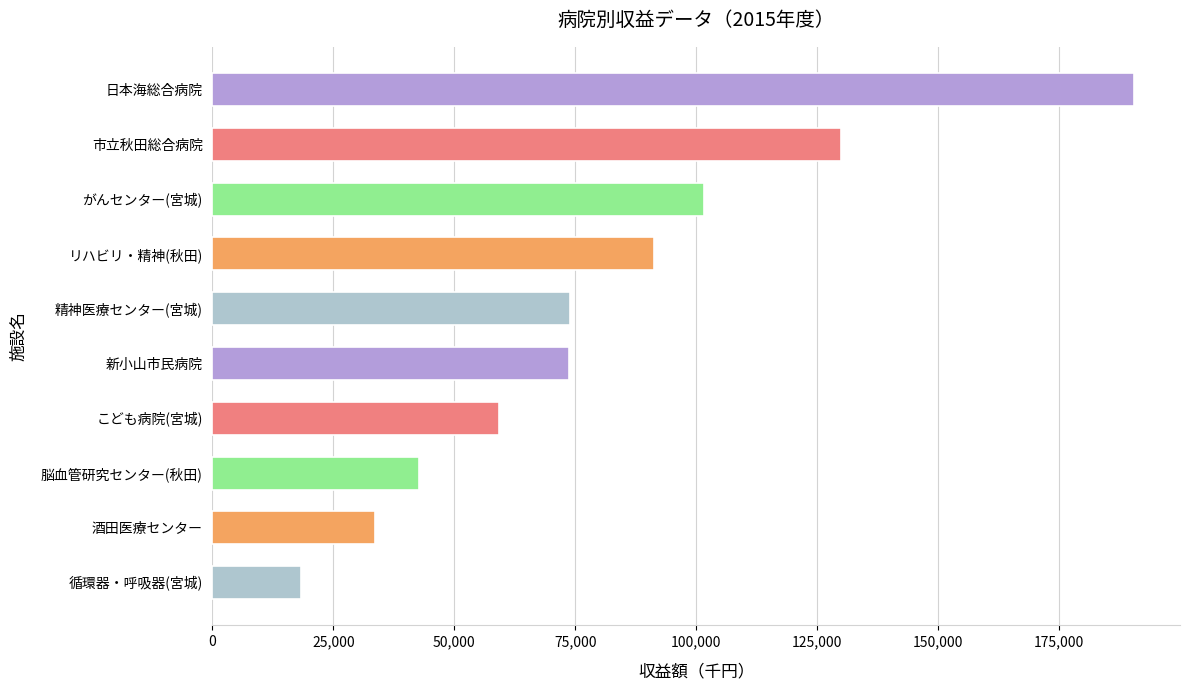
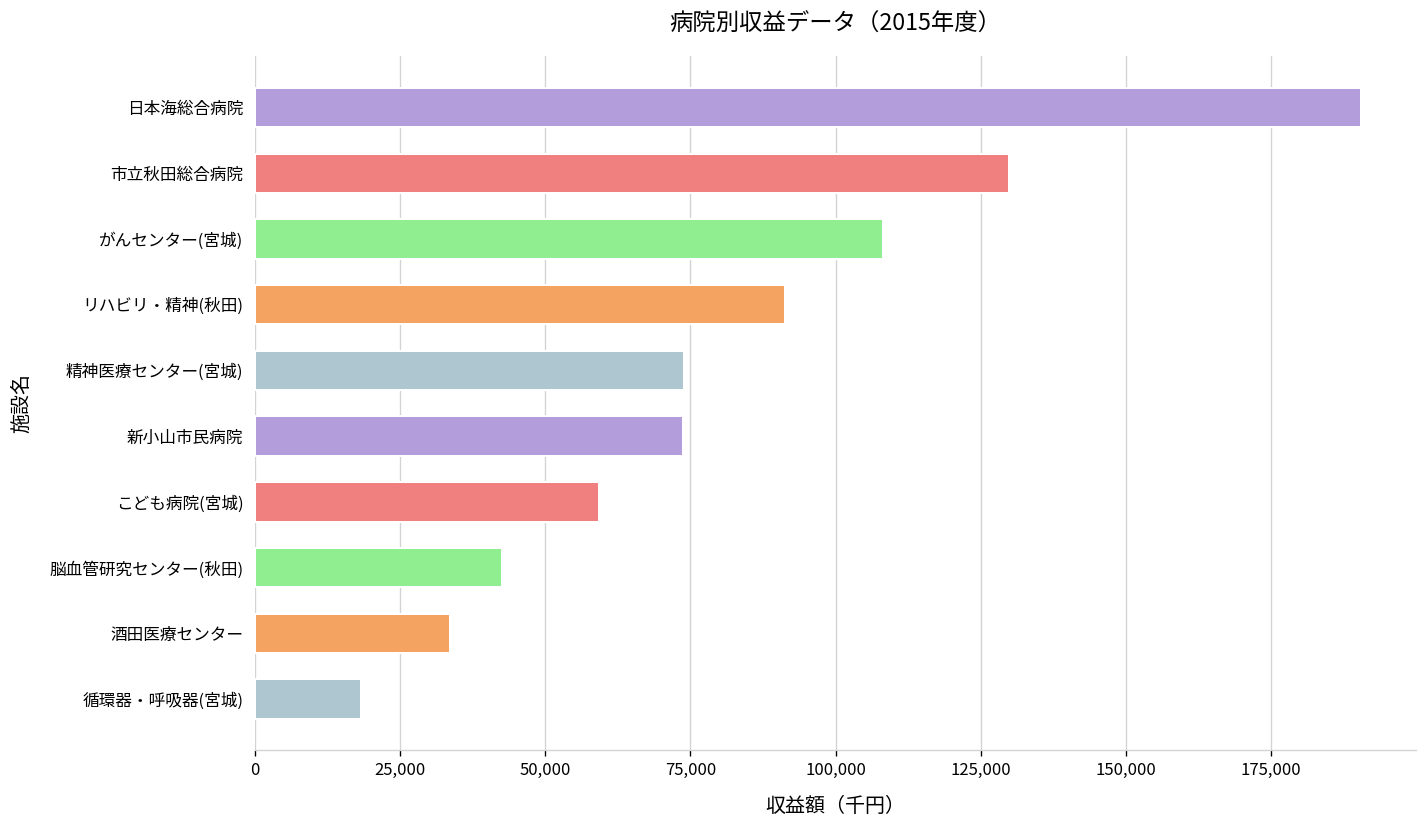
がんセンター(宮城): 102,000 -> 108,000
